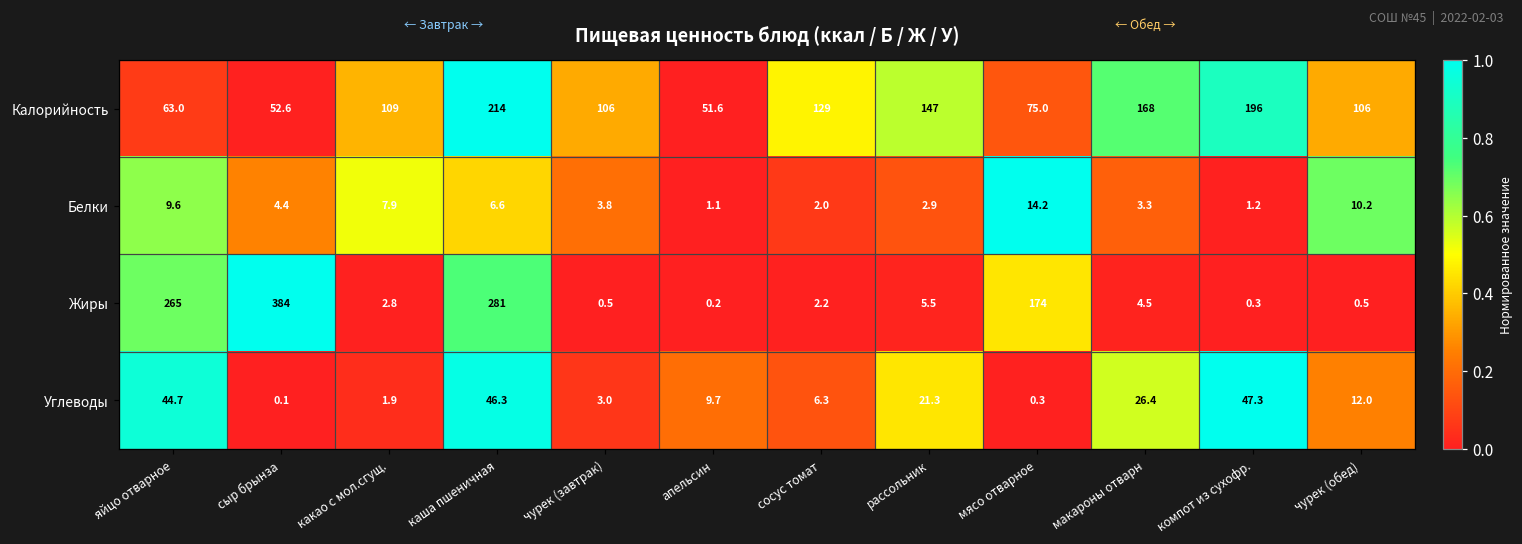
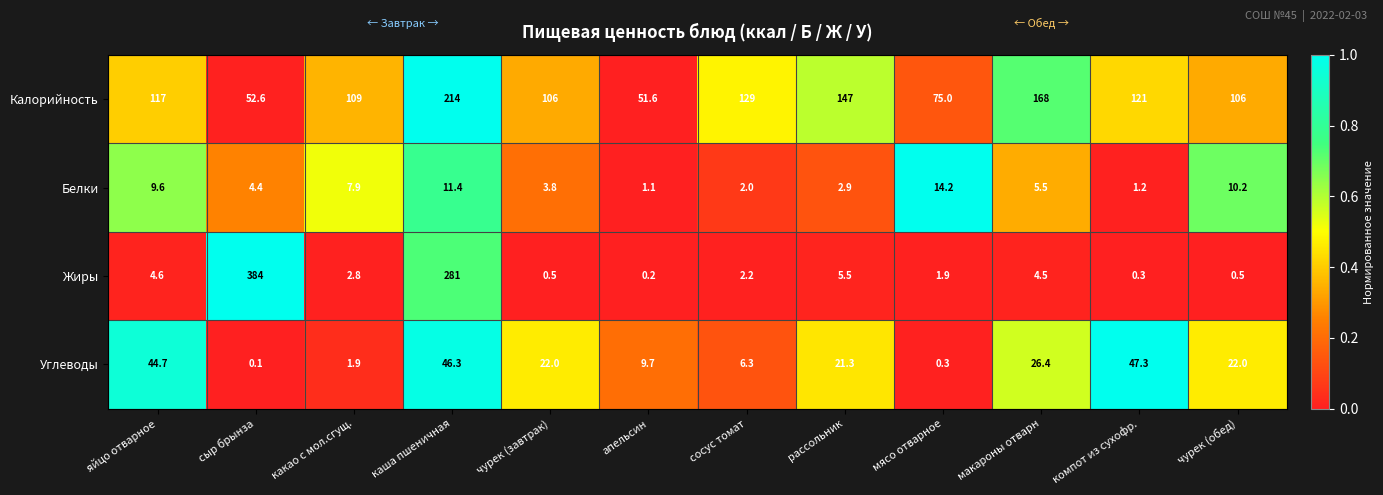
Калорийность, яйцо отварное: 63.0 -> 117
Калорийность, компот из сухофр.: 196 -> 121
Белки, каша пшеничная: 6.6 -> 11.4
Белки, макароны отварн: 3.3 -> 5.5
Жиры, яйцо отварное: 265 -> 4.6
Жиры, мясо отварное: 174 -> 1.9
Углеводы, чурек (завтрак): 3.0 -> 22.0
Углеводы, чурек (обед): 12.0 -> 22.0
